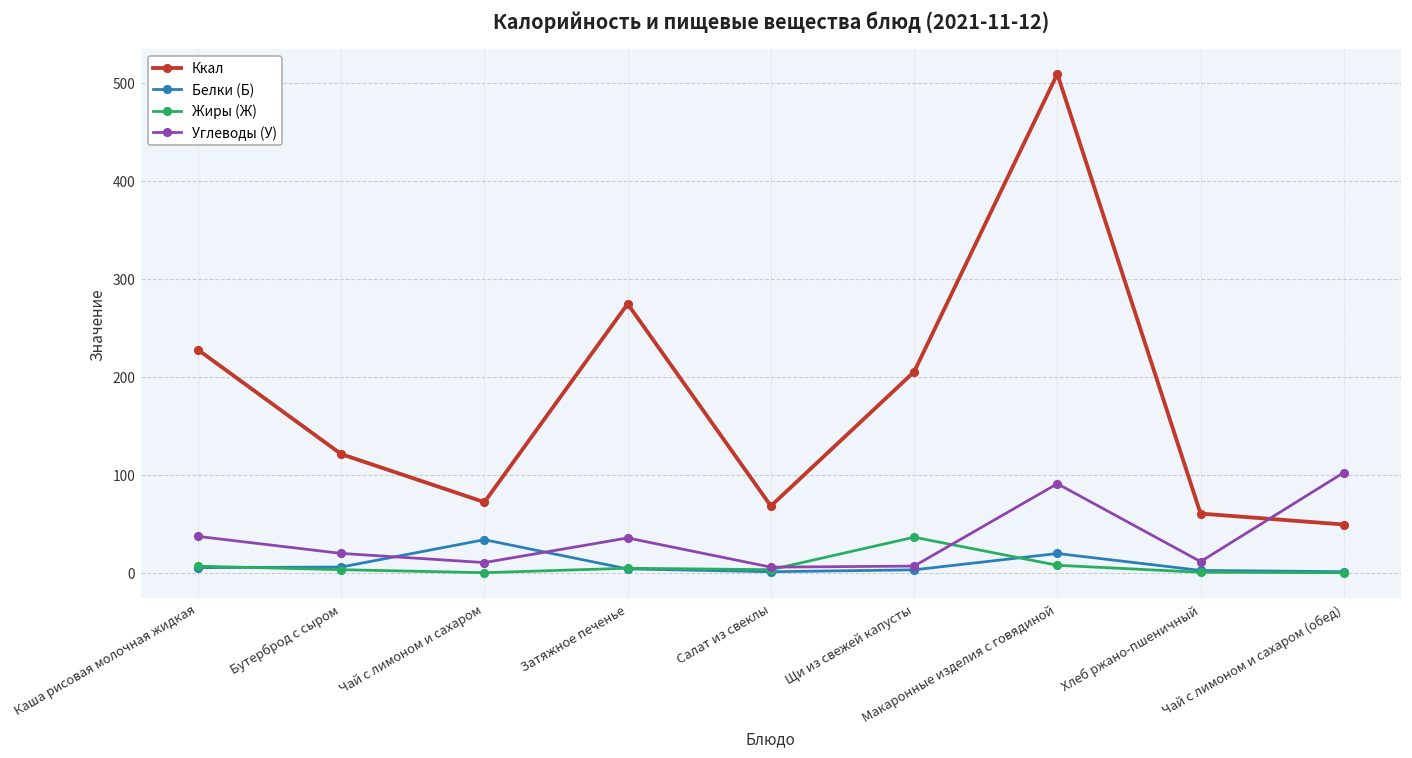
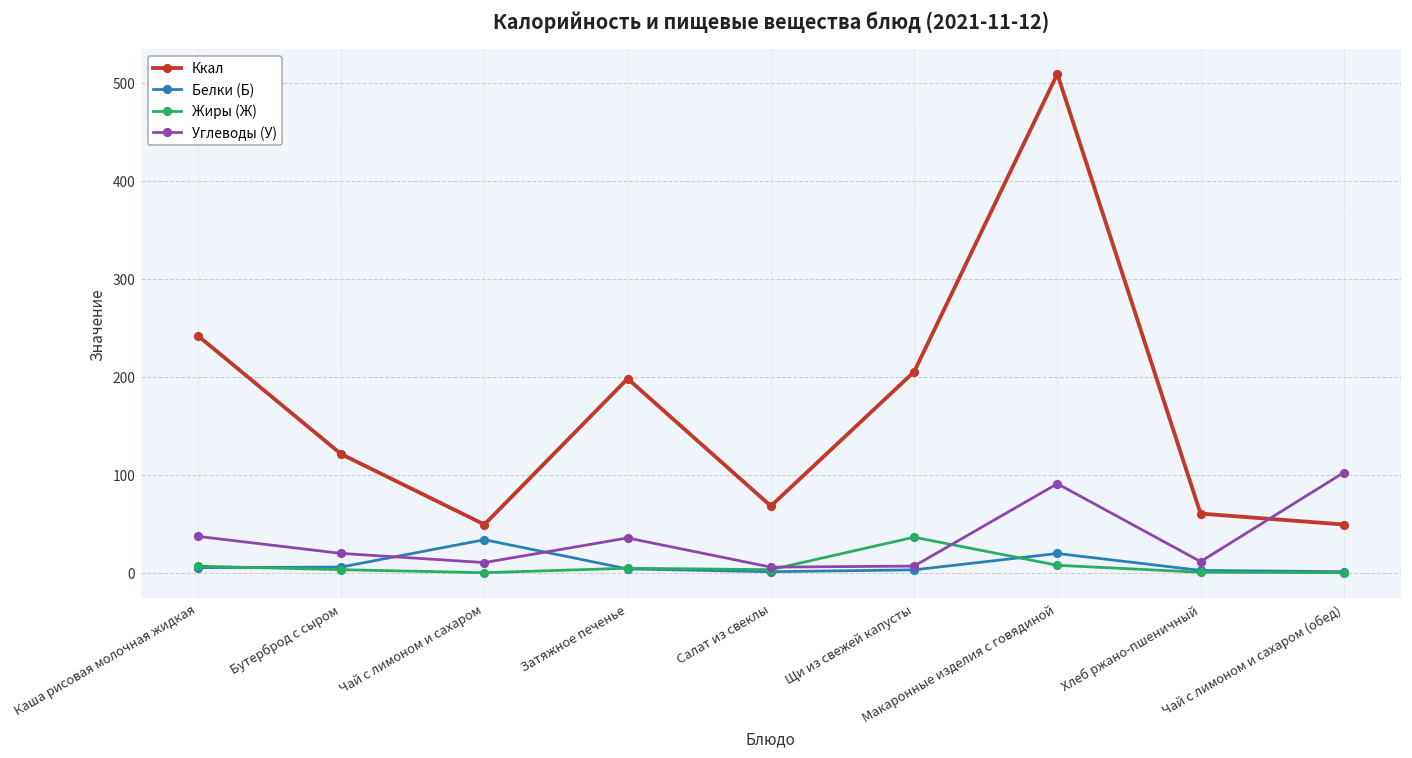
Ккал, Каша рисовая молочная жидкая: 230 -> 240
Ккал, Чай с лимоном и сахаром: 70 -> 50
Ккал, Затяжное печенье: 270 -> 200
